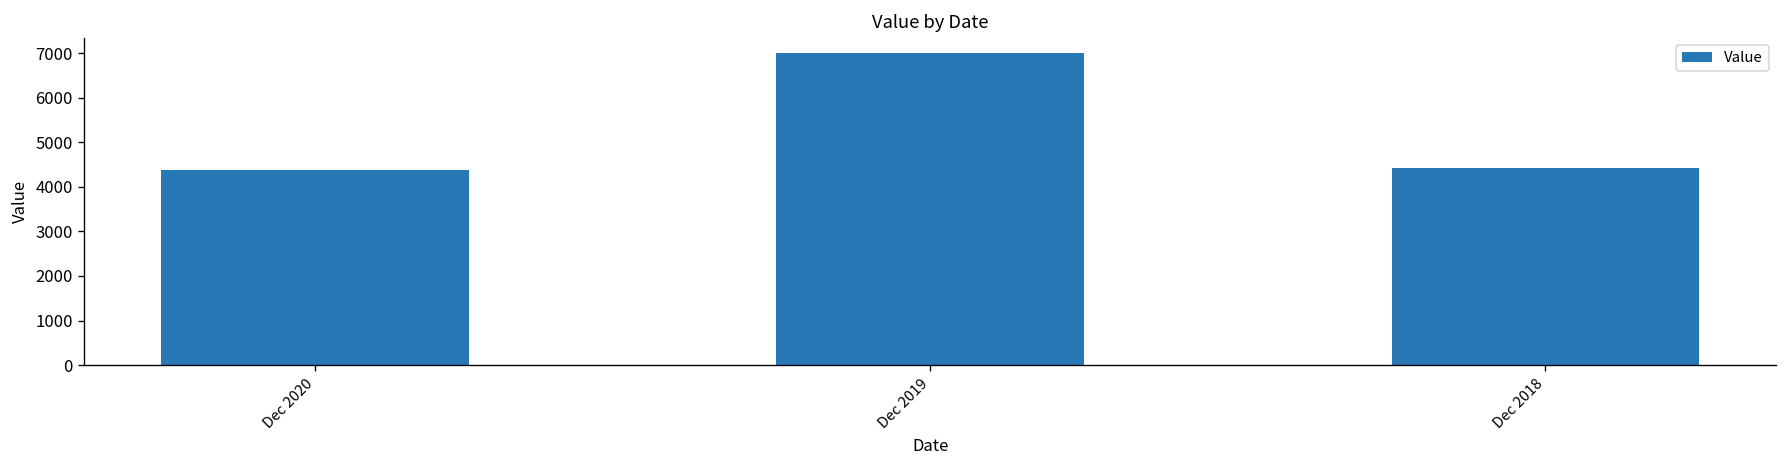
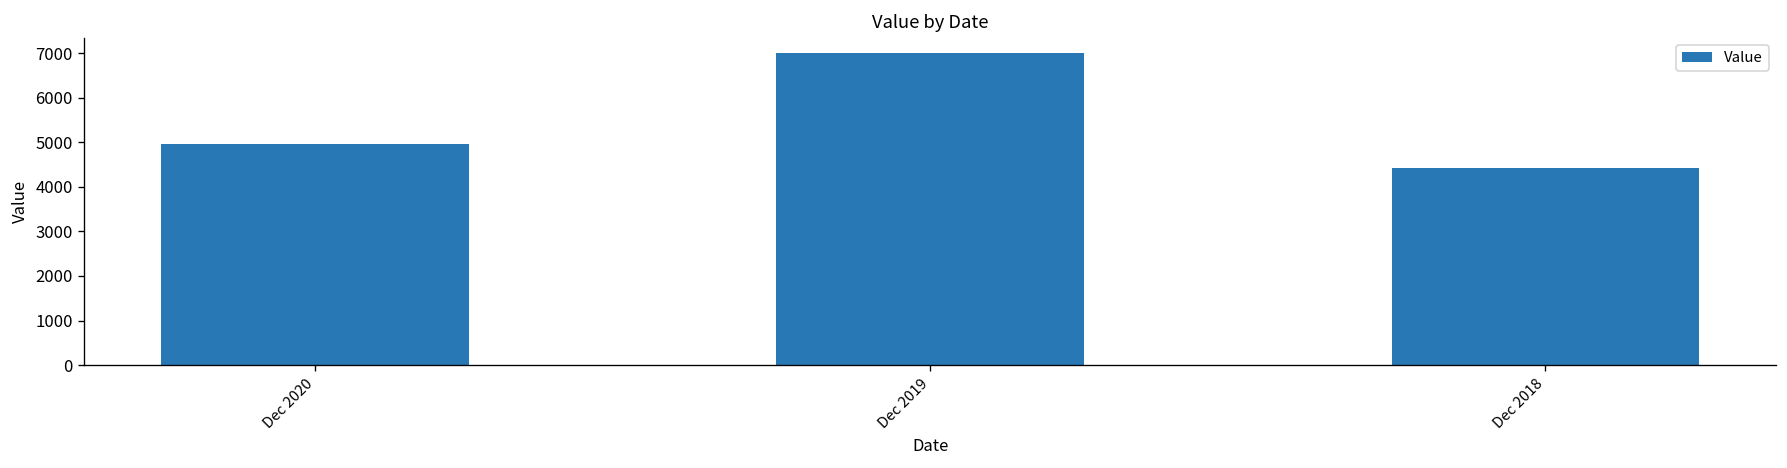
Dec 2020: 4400 -> 5000
